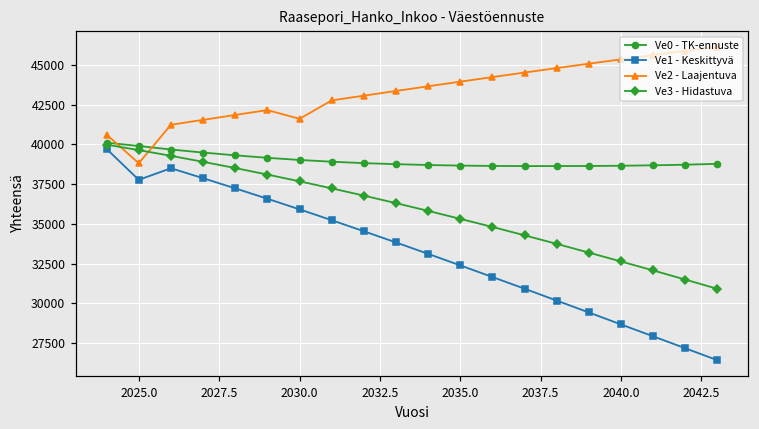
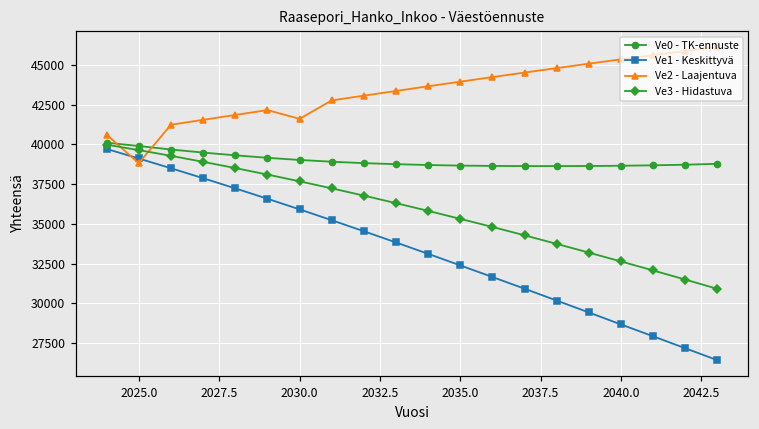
Ve1 - Keskittyvä, 2025.0: 37800 -> 39100
